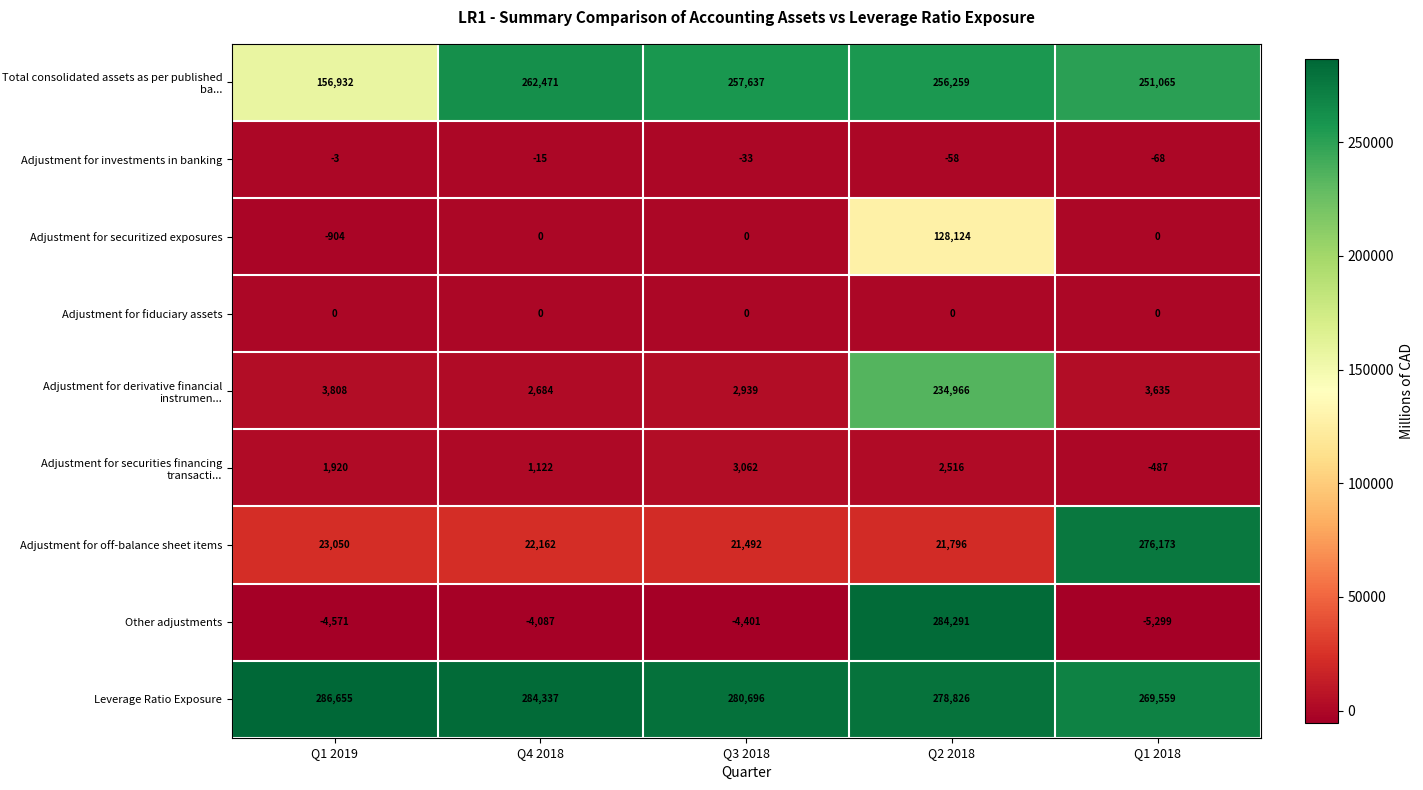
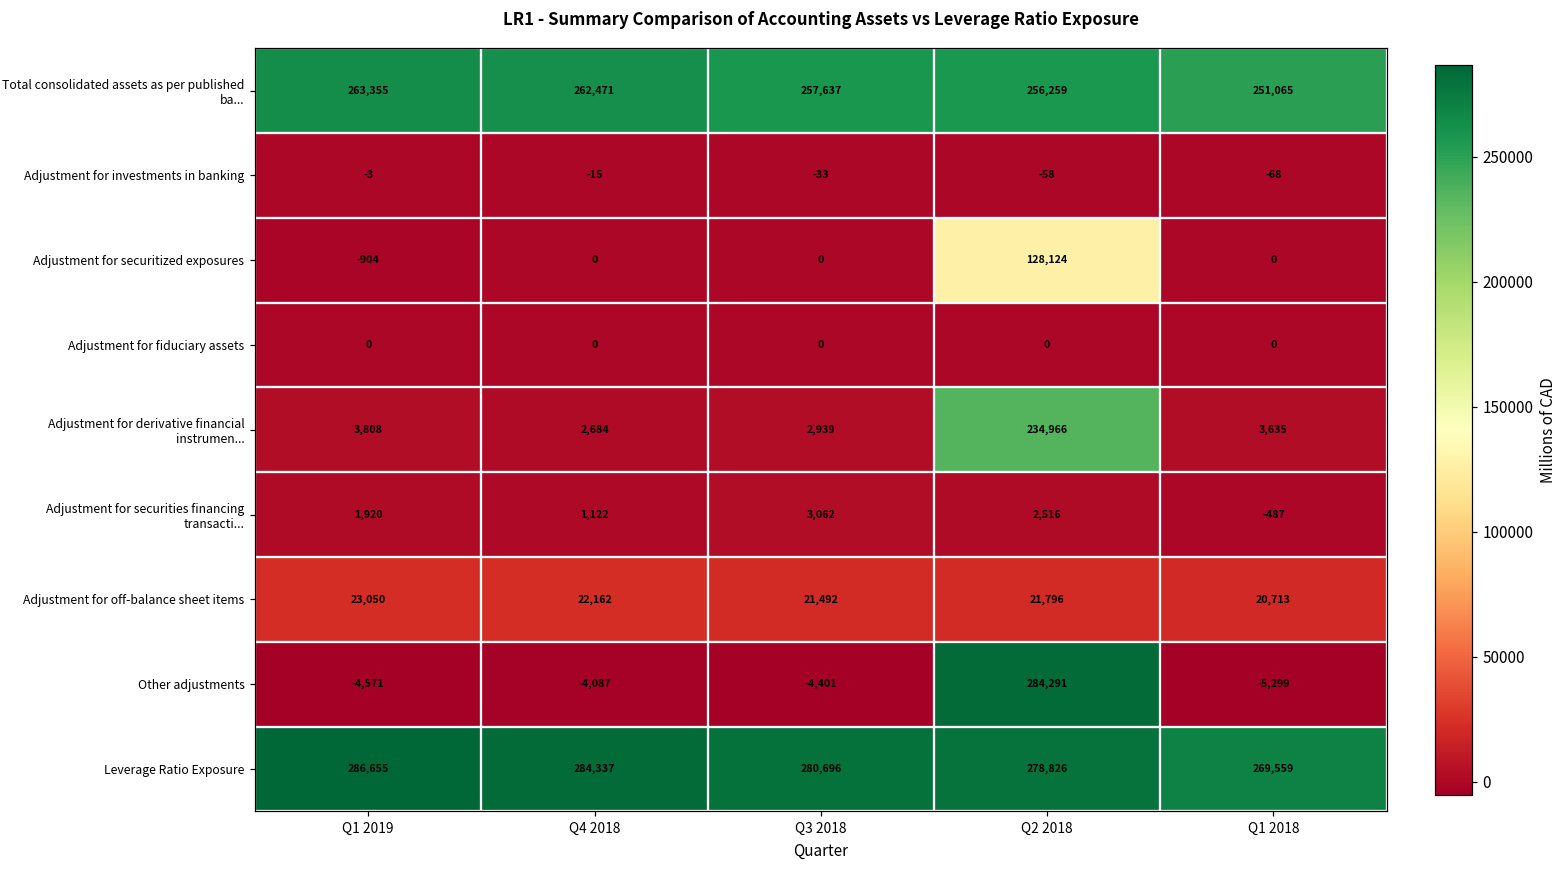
Total consolidated assets as per published ba..., Q1 2019: 156,932 -> 263,355
Adjustment for off-balance sheet items, Q1 2018: 276,173 -> 20,713
